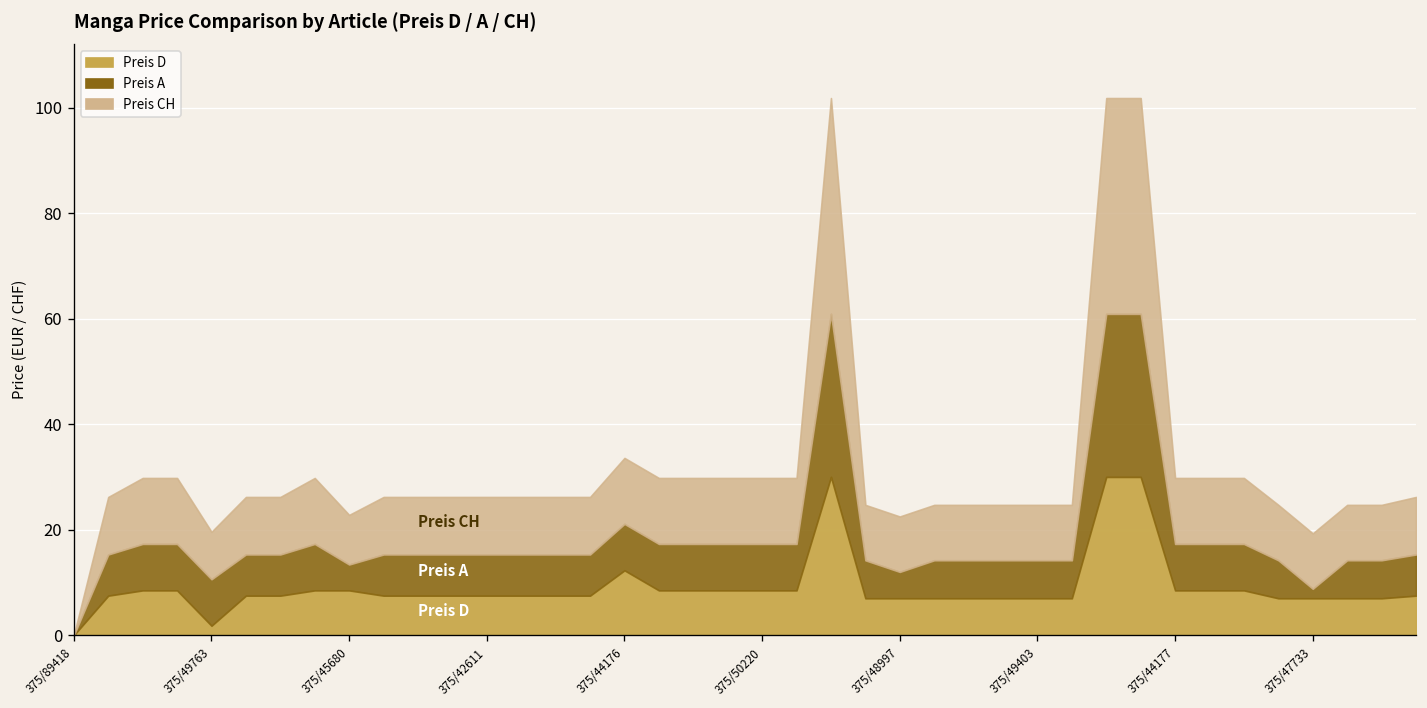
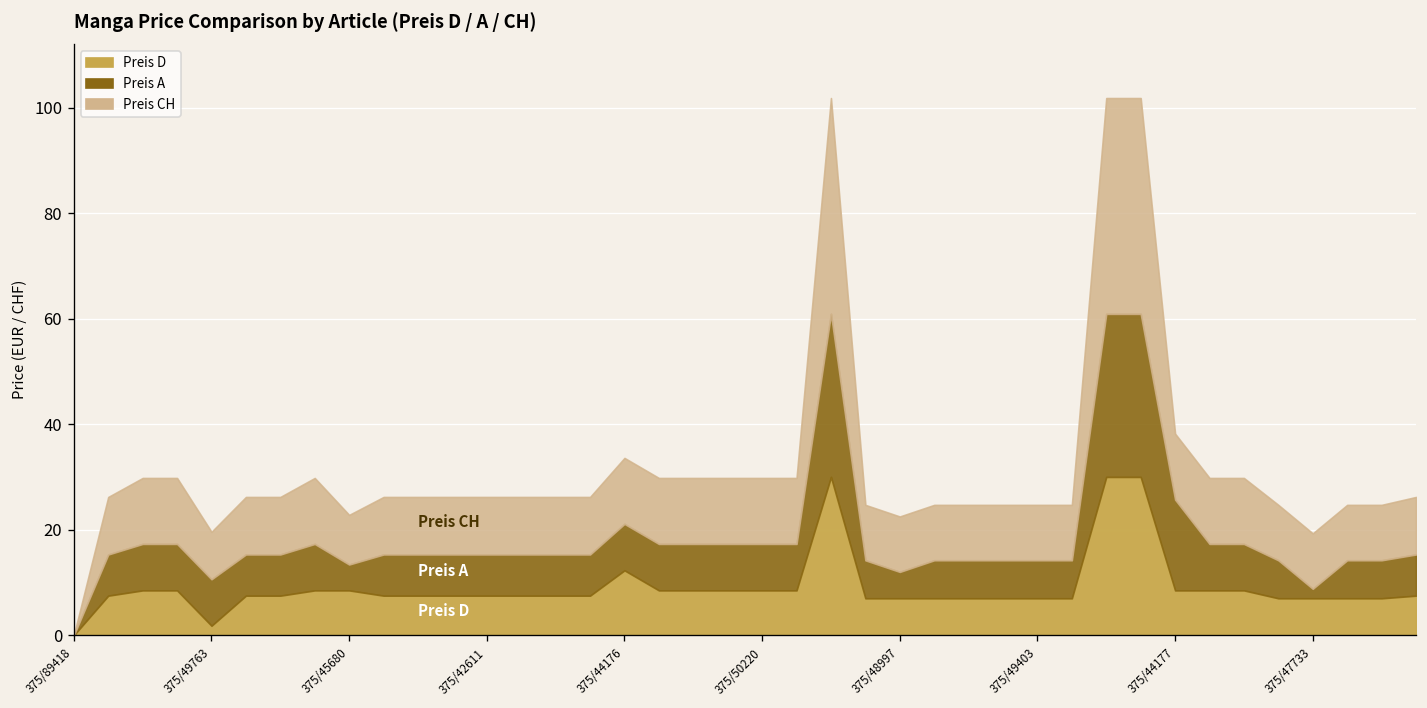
Preis A, 375/44177: 9 -> 17
